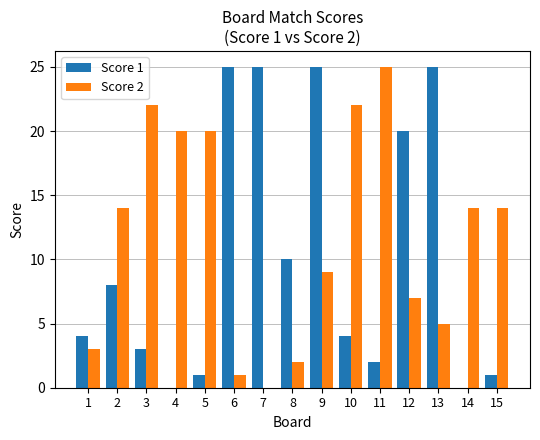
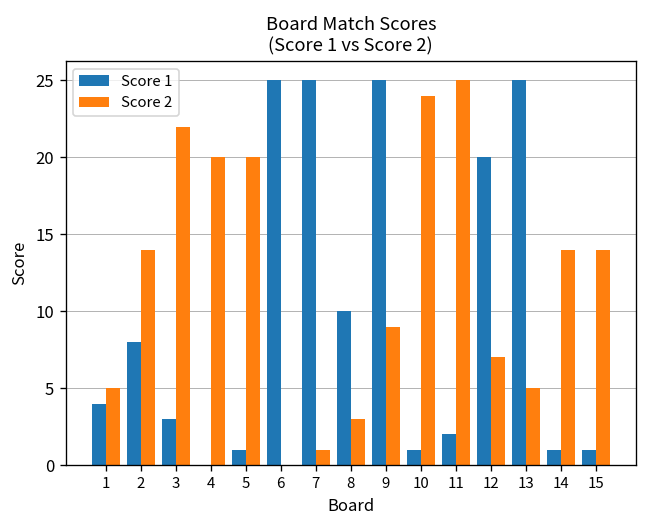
Score 2, 1: 3 -> 5
Score 2, 6: 1 -> 0
Score 2, 7: 0 -> 1
Score 2, 8: 2 -> 3
Score 1, 10: 4 -> 1
Score 2, 10: 22 -> 24
Score 1, 14: 0 -> 1
